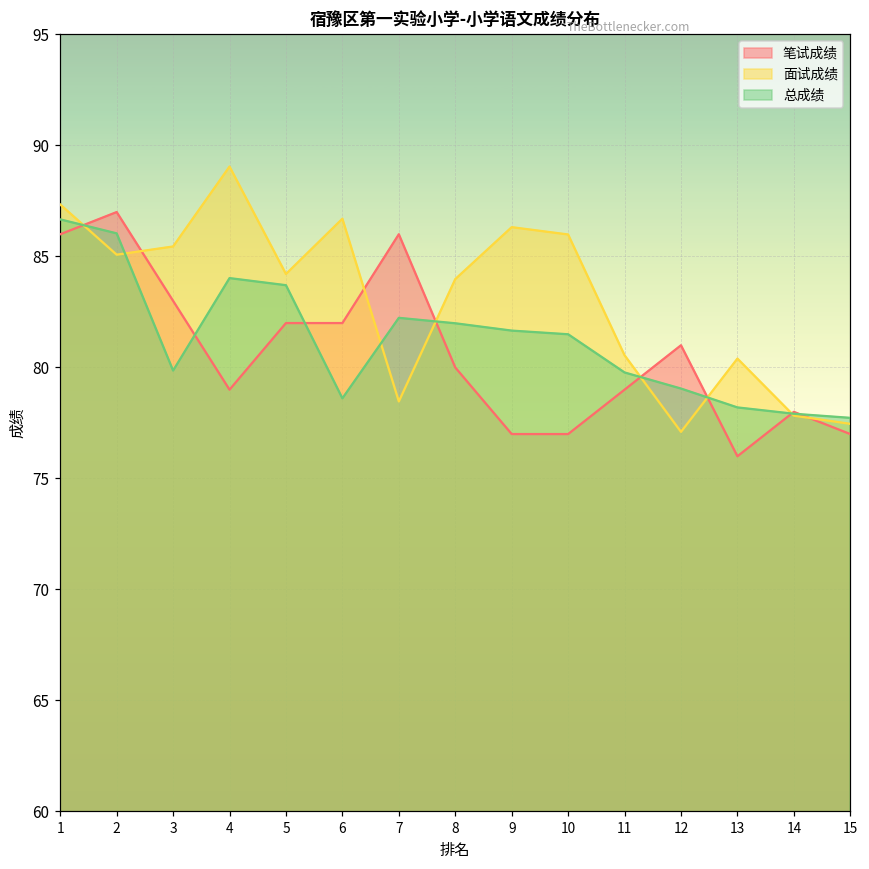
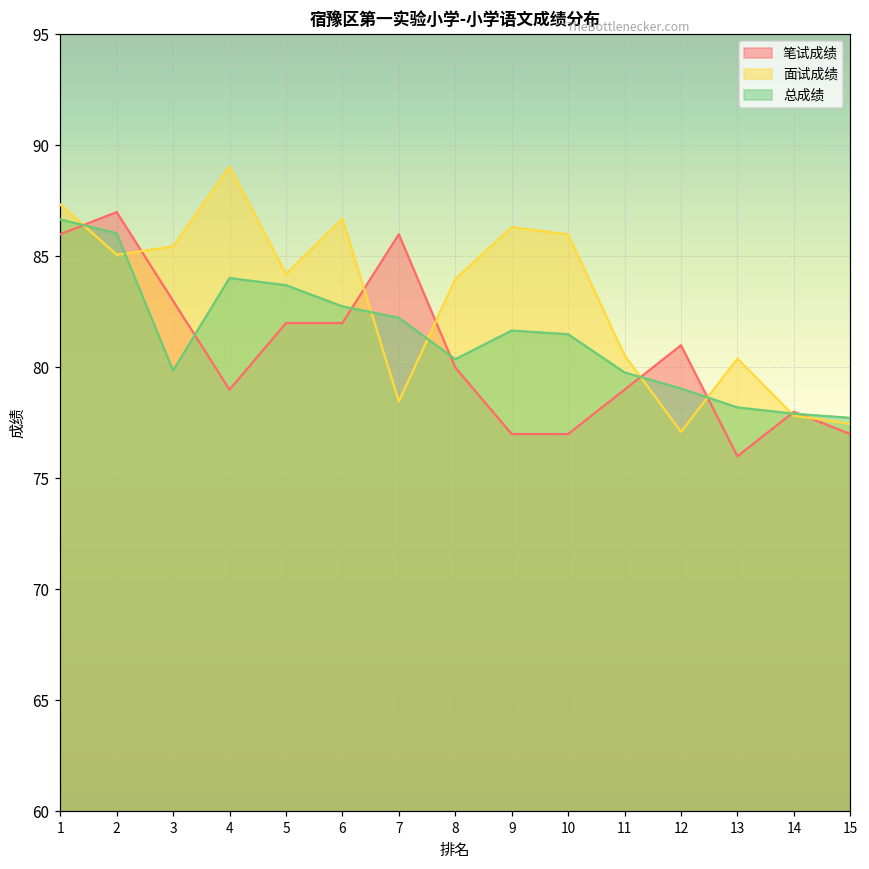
总成绩, 6: 78.6 -> 82.8
总成绩, 8: 82.0 -> 80.4
